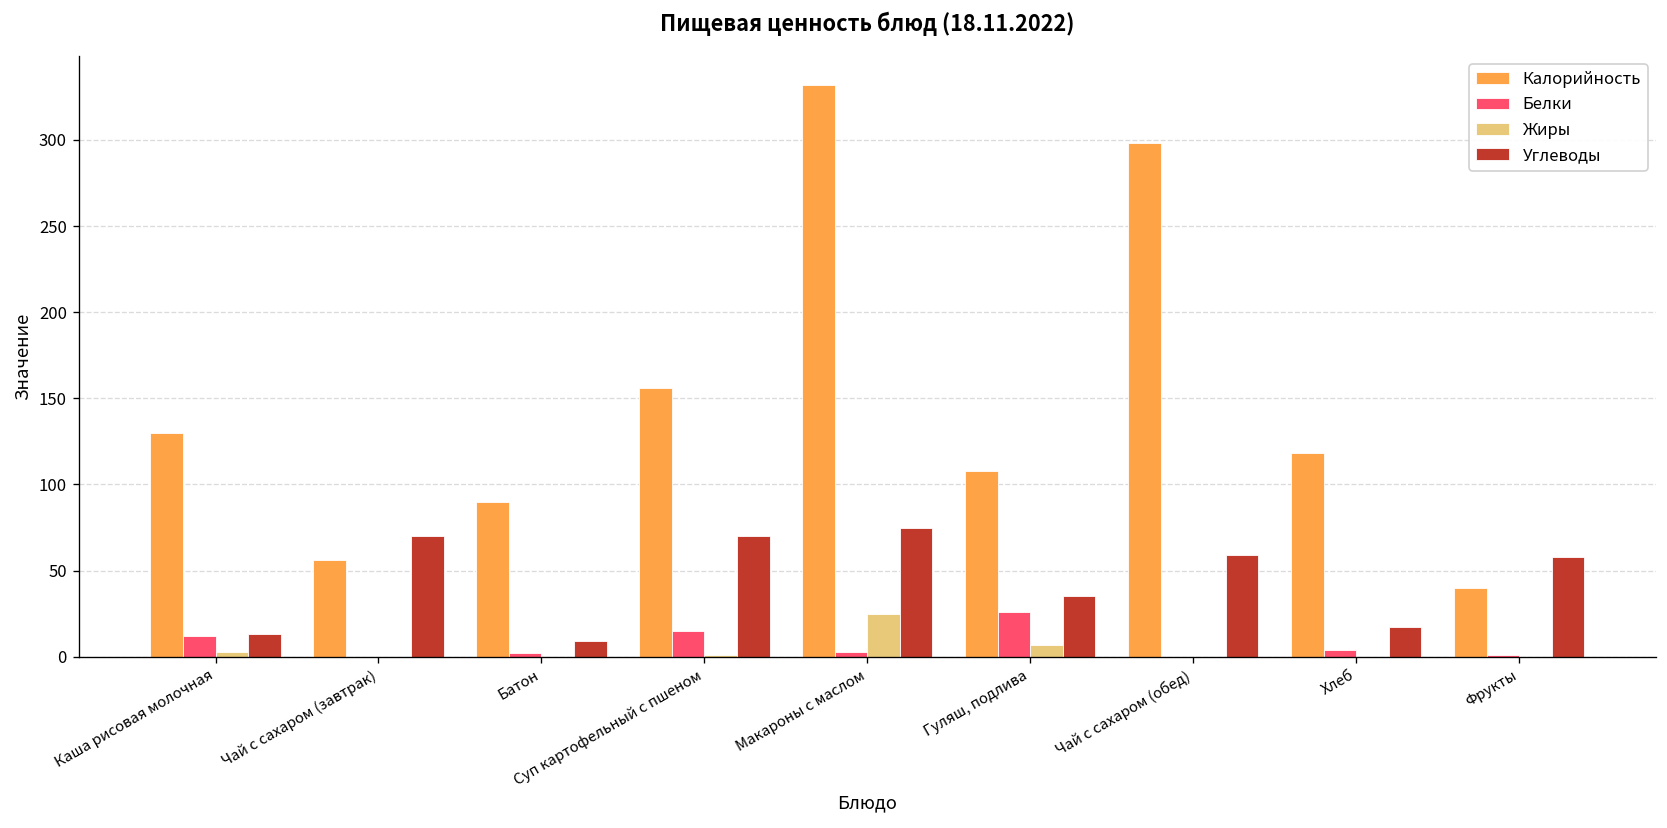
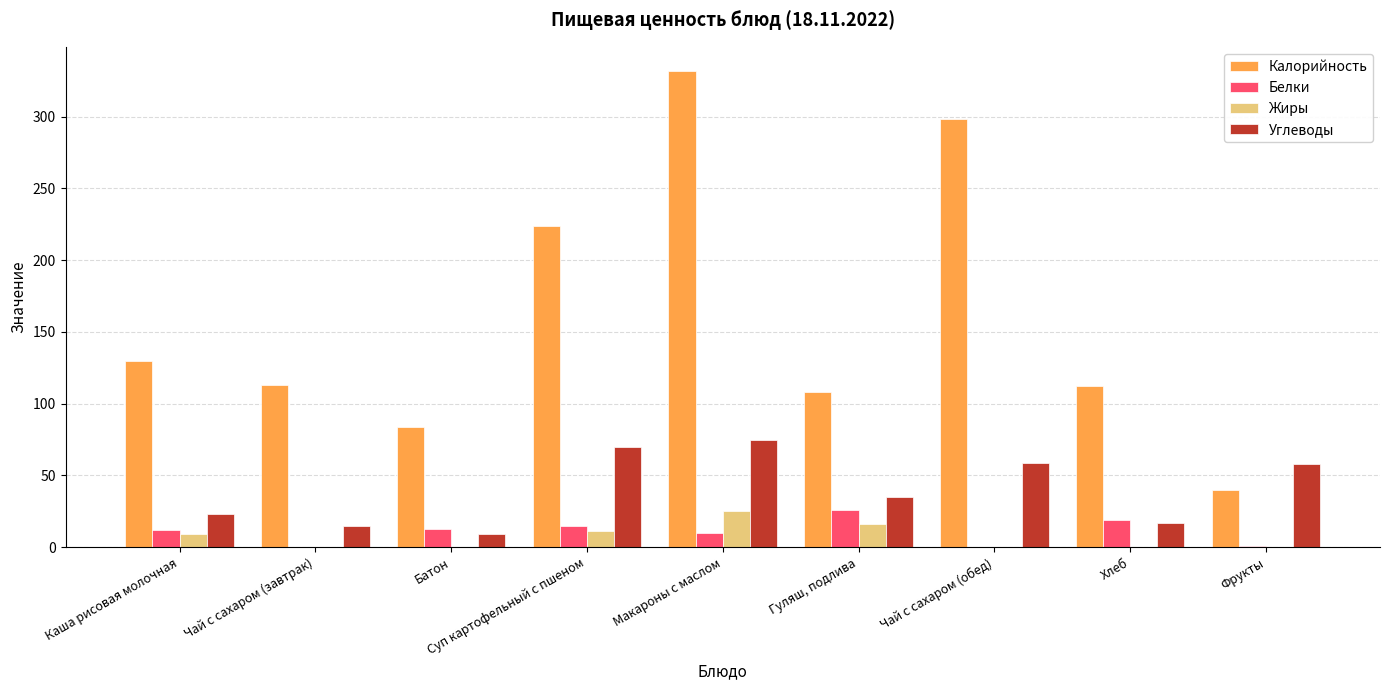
Жиры, Каша рисовая молочная: 3 -> 9
Углеводы, Каша рисовая молочная: 13 -> 23
Калорийность, Чай с сахаром (завтрак): 56 -> 113
Углеводы, Чай с сахаром (завтрак): 70 -> 15
Калорийность, Батон: 90 -> 84
Белки, Батон: 2 -> 13
Калорийность, Суп картофельный с пшеном: 156 -> 224
Жиры, Суп картофельный с пшеном: 1 -> 11
Белки, Макароны с маслом: 3 -> 10
Жиры, Гуляш, подлива: 7 -> 16
Калорийность, Хлеб: 118 -> 112
Белки, Хлеб: 4 -> 19
